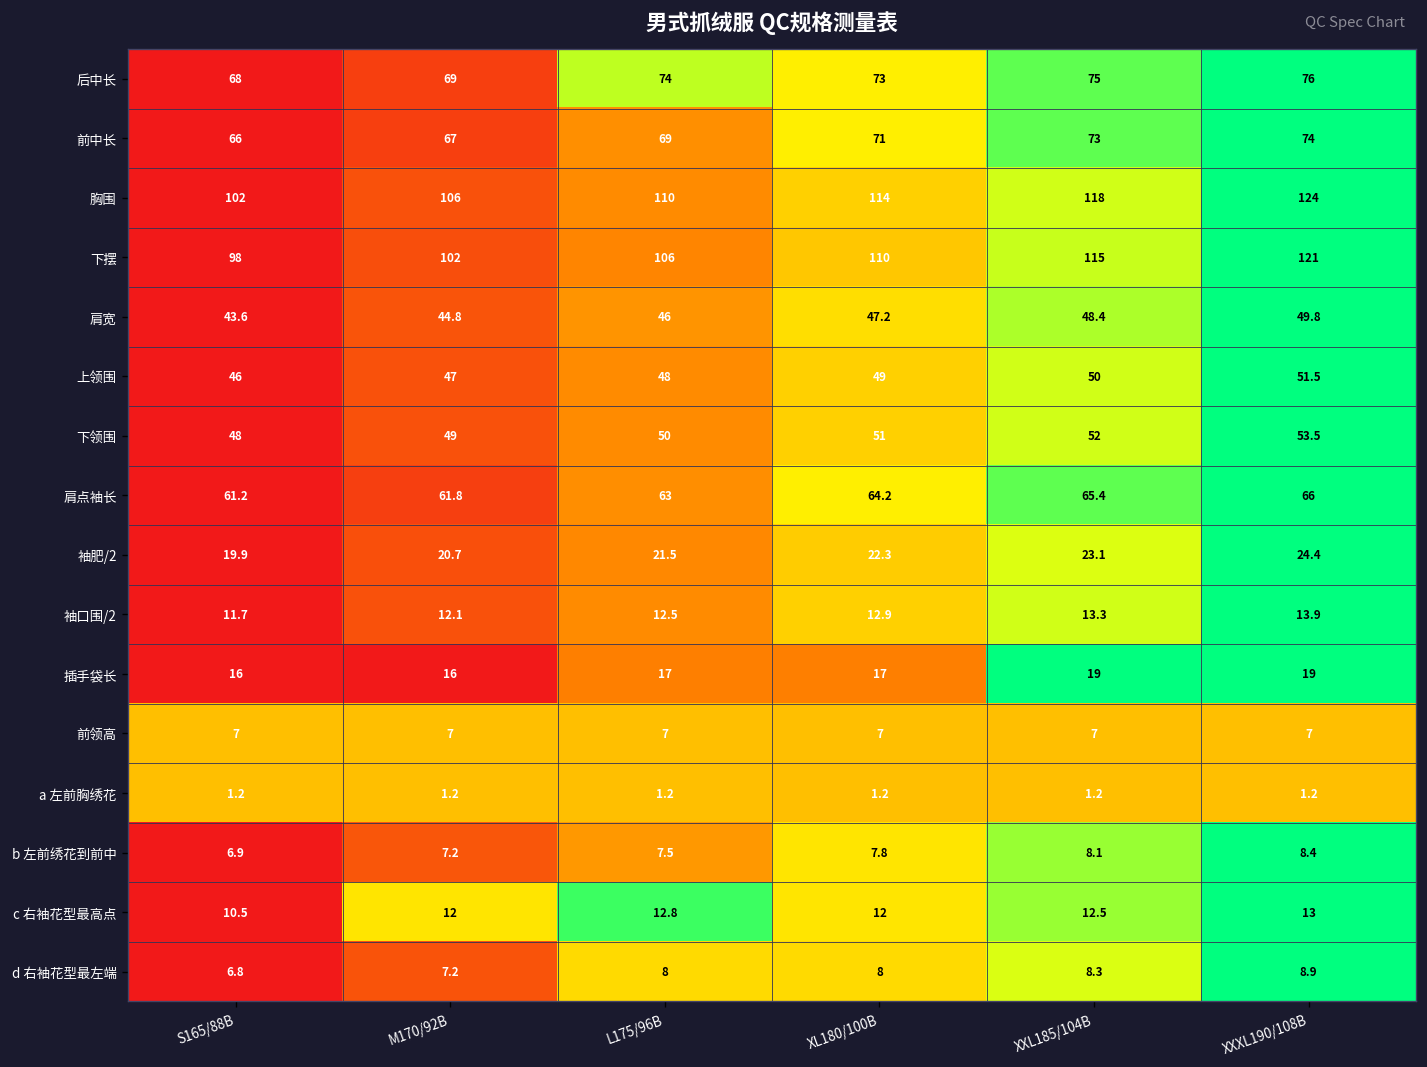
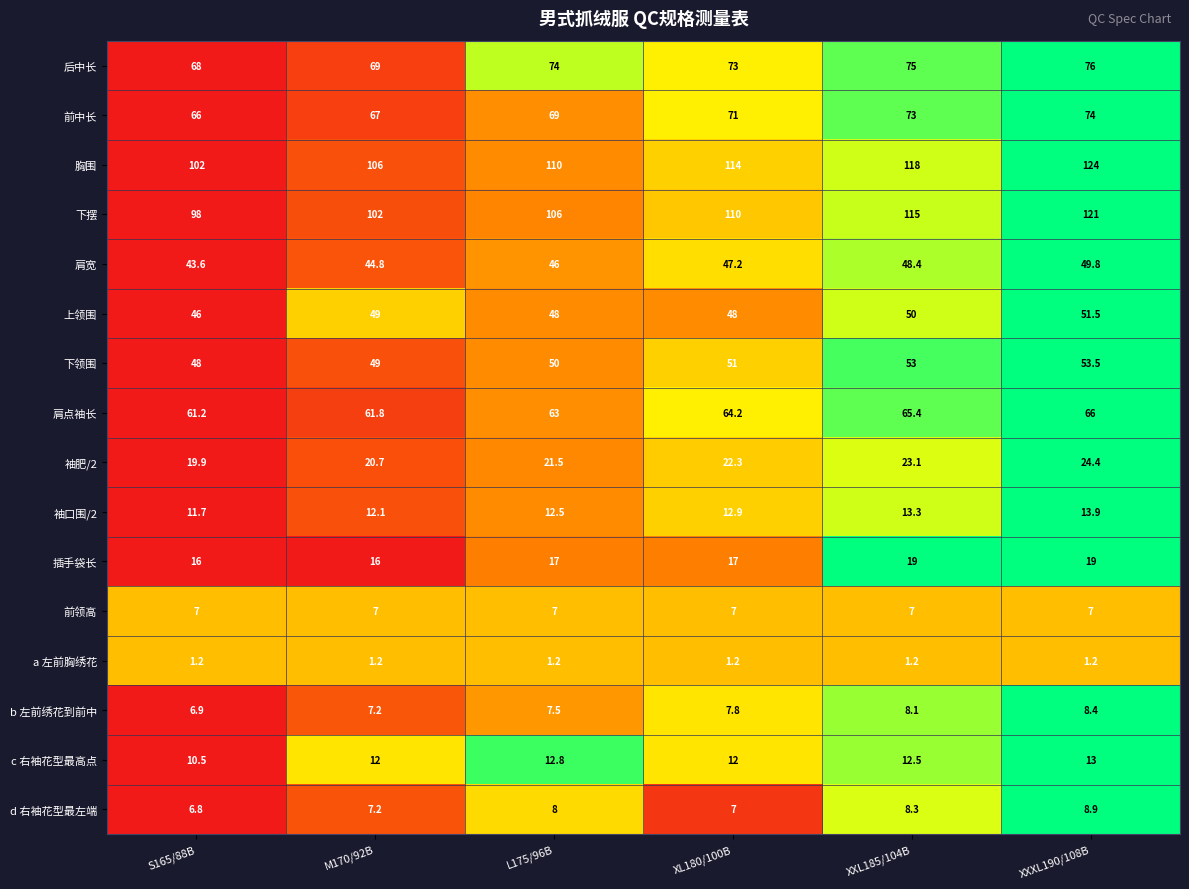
上领围, M170/92B: 47 -> 49
上领围, XL180/100B: 49 -> 48
下领围, XXL185/104B: 52 -> 53
d 右袖花型最左端, XL180/100B: 8 -> 7
